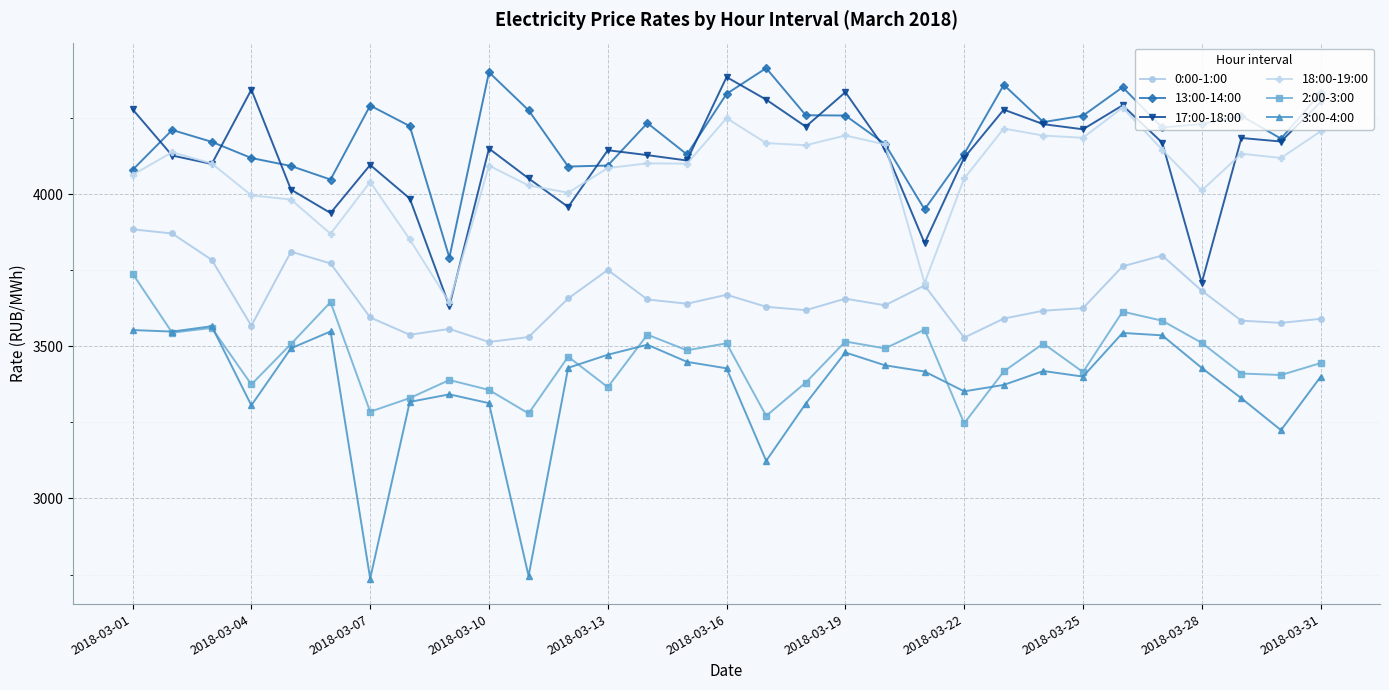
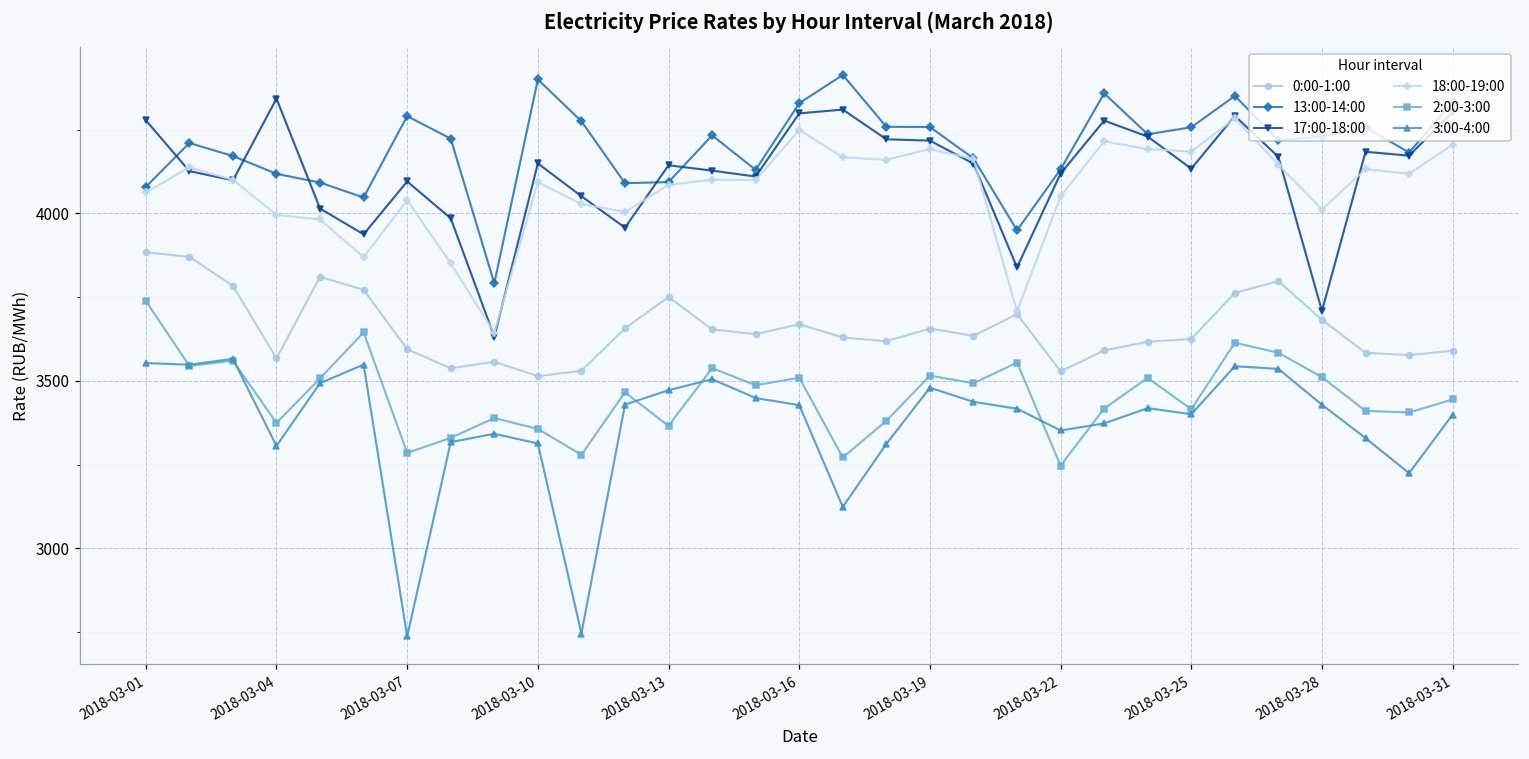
17:00-18:00, 2018-03-16: 4380 -> 4300
17:00-18:00, 2018-03-19: 4330 -> 4220
17:00-18:00, 2018-03-25: 4210 -> 4130
